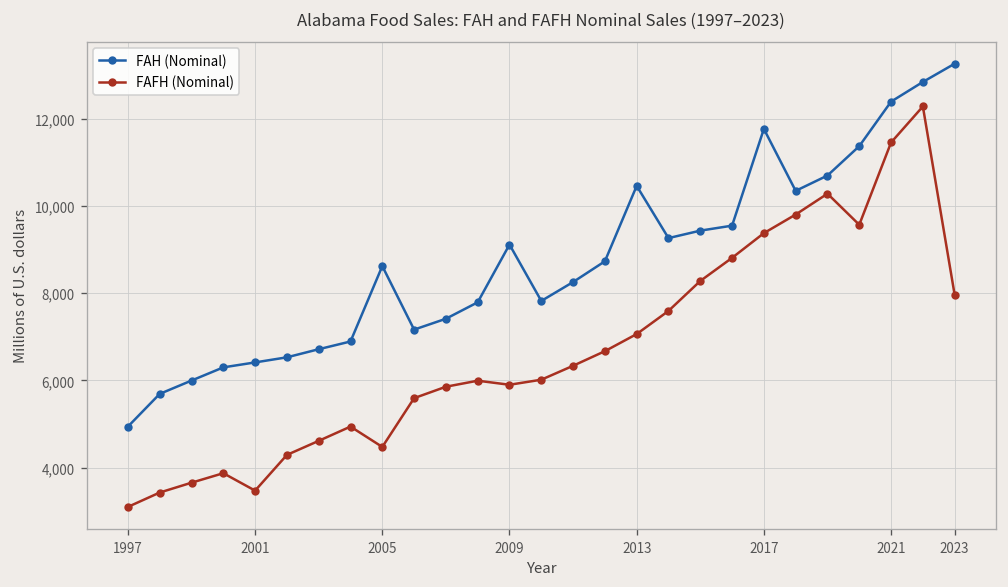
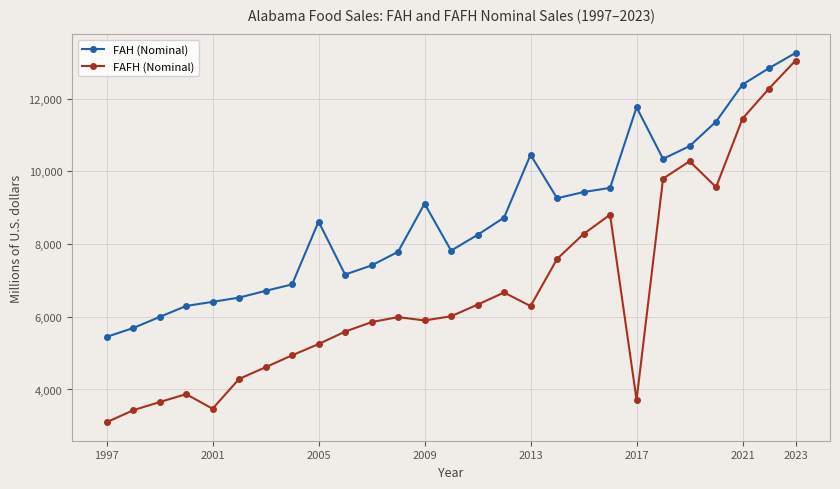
FAH (Nominal), 1997: 4,900 -> 5,400
FAFH (Nominal), 2005: 4,500 -> 5,200
FAFH (Nominal), 2013: 7,100 -> 6,300
FAFH (Nominal), 2017: 9,400 -> 3,700
FAFH (Nominal), 2023: 8,000 -> 13,100
